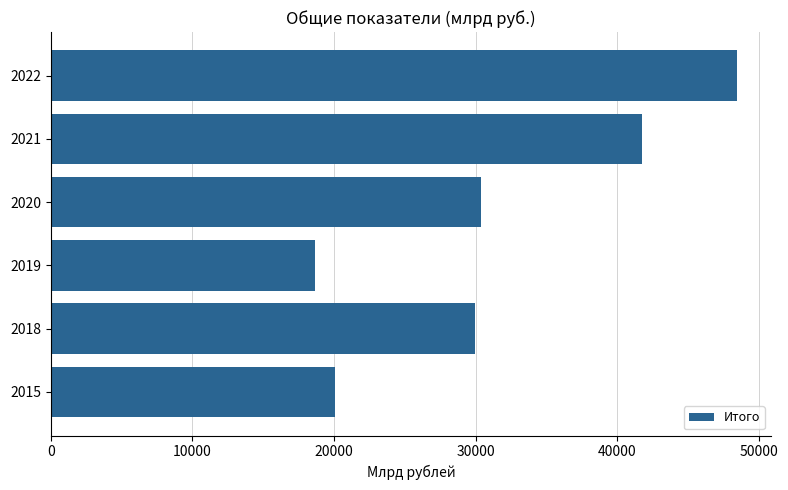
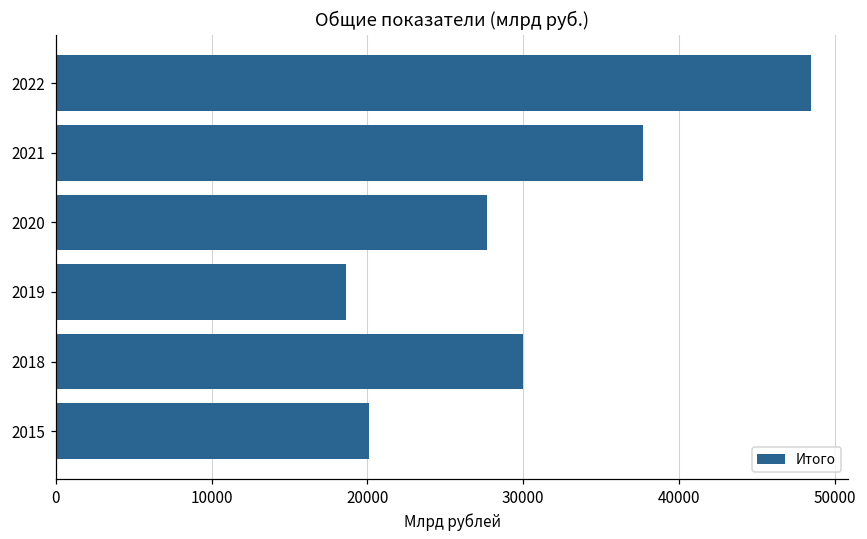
2021: 41800 -> 37700
2020: 30400 -> 27700
